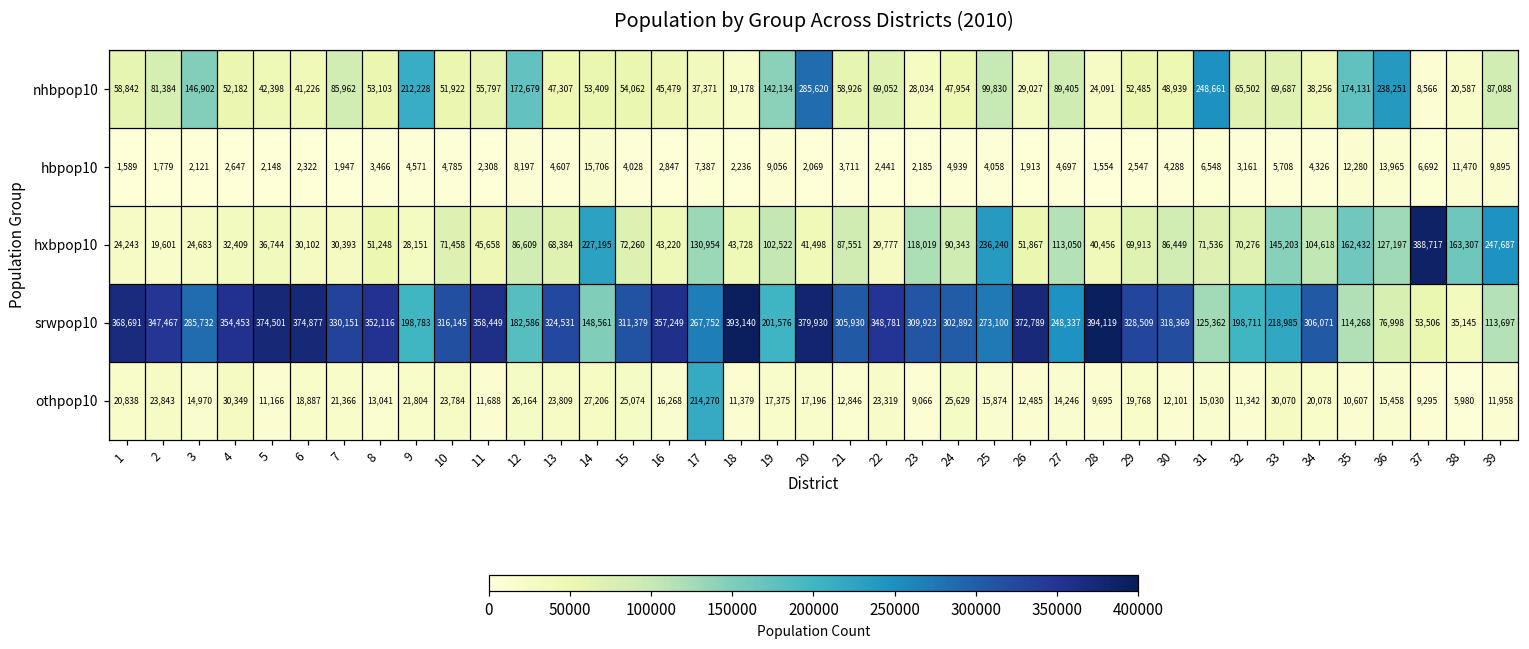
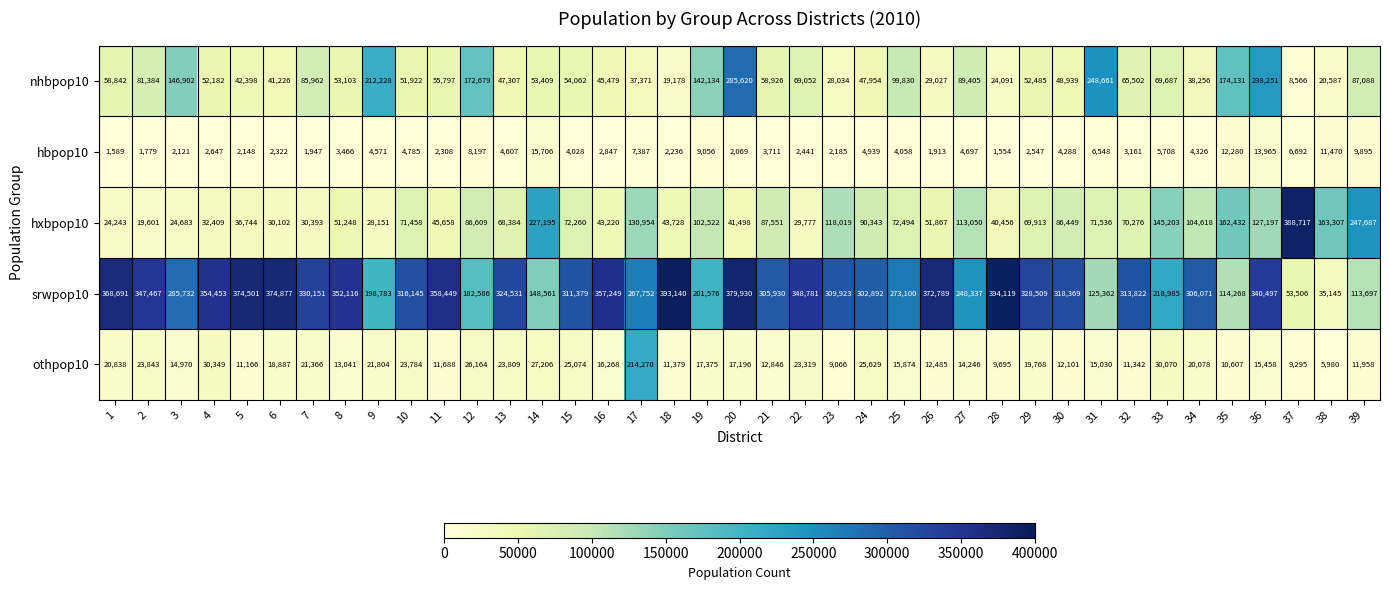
hxbpop10, 25: 236,240 -> 72,494
srwpop10, 32: 198,711 -> 313,822
srwpop10, 36: 76,998 -> 340,497
